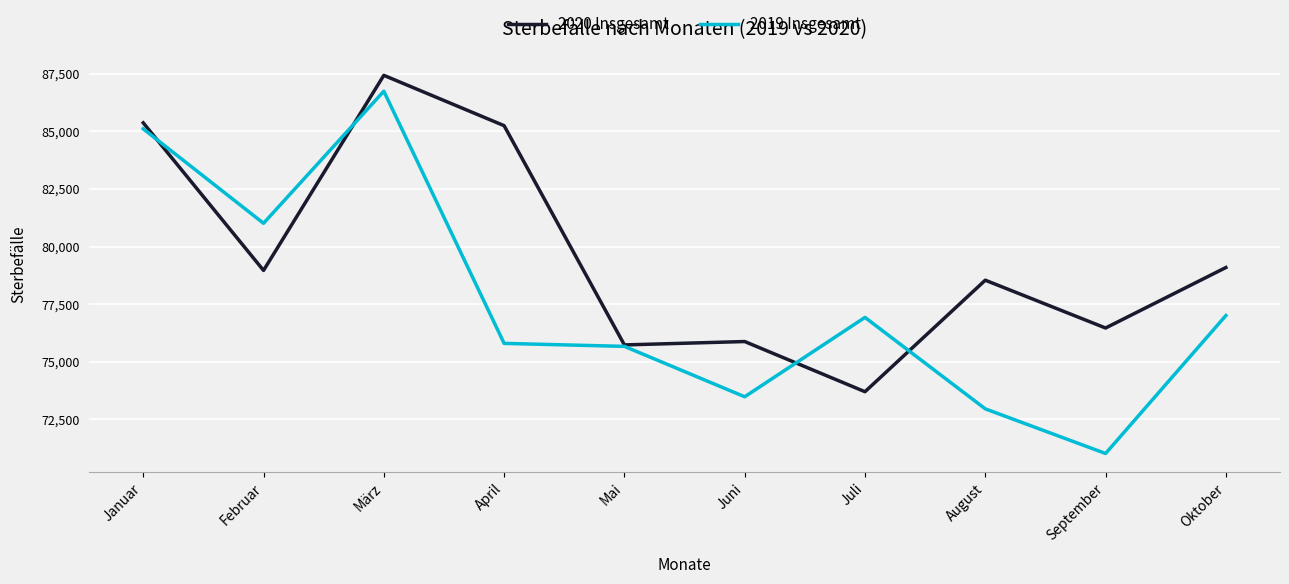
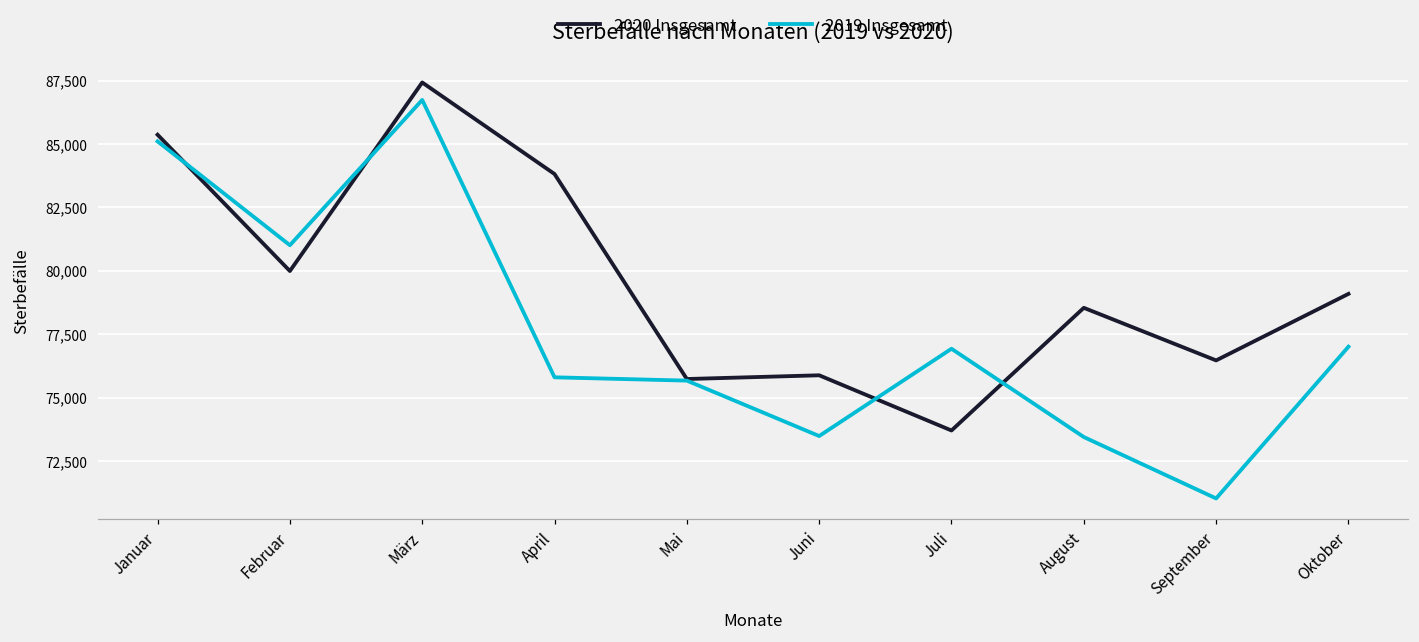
2020 Insgesamt, Februar: 79,000 -> 80,000
2020 Insgesamt, April: 85,200 -> 83,800
2019 Insgesamt, August: 73,000 -> 73,400
